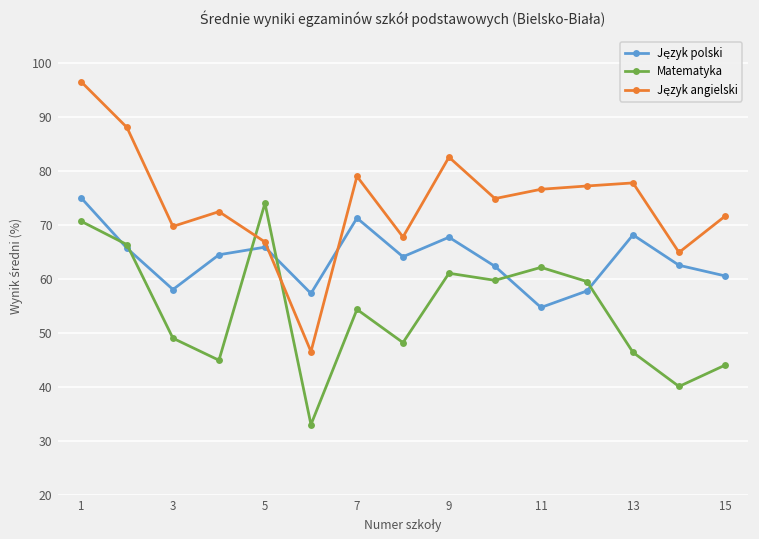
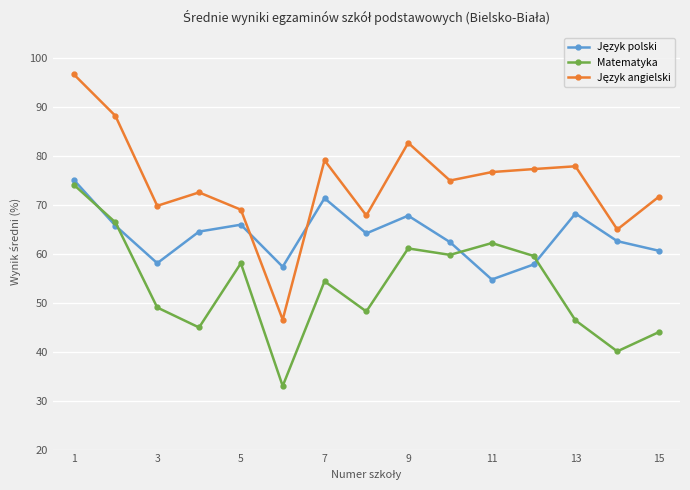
Matematyka, 1: 71 -> 74
Matematyka, 5: 74 -> 58
Język angielski, 5: 67 -> 69
